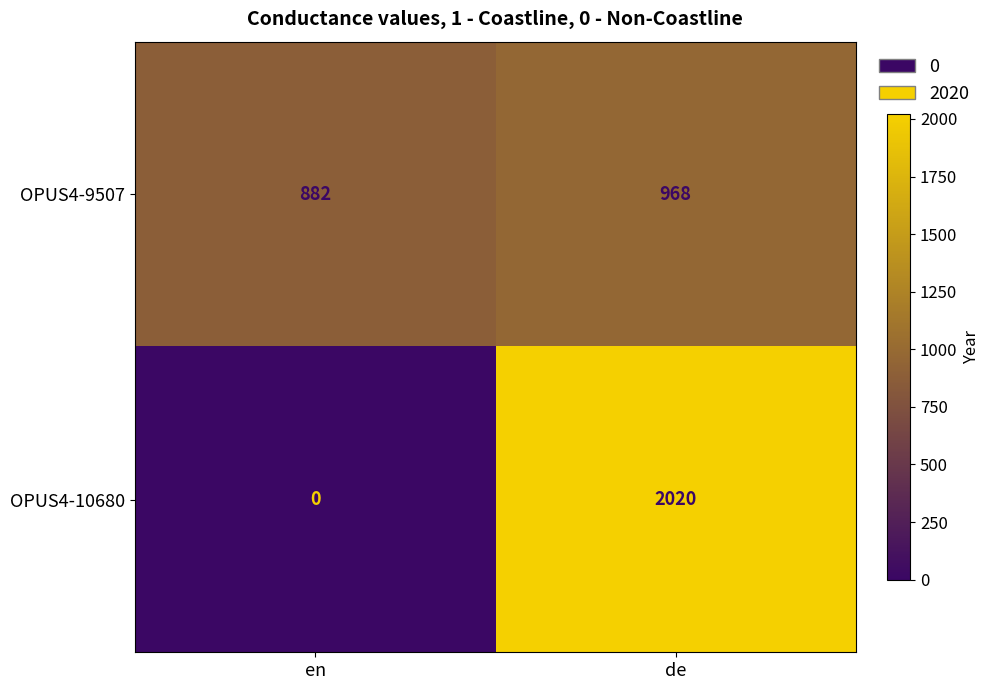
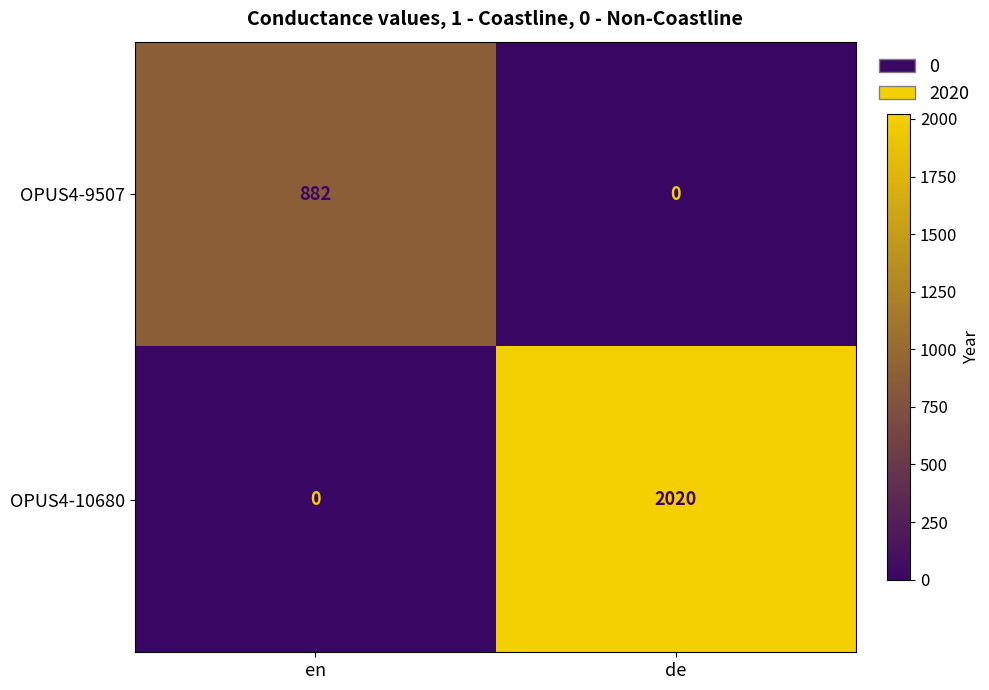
OPUS4-9507, de: 968 -> 0
